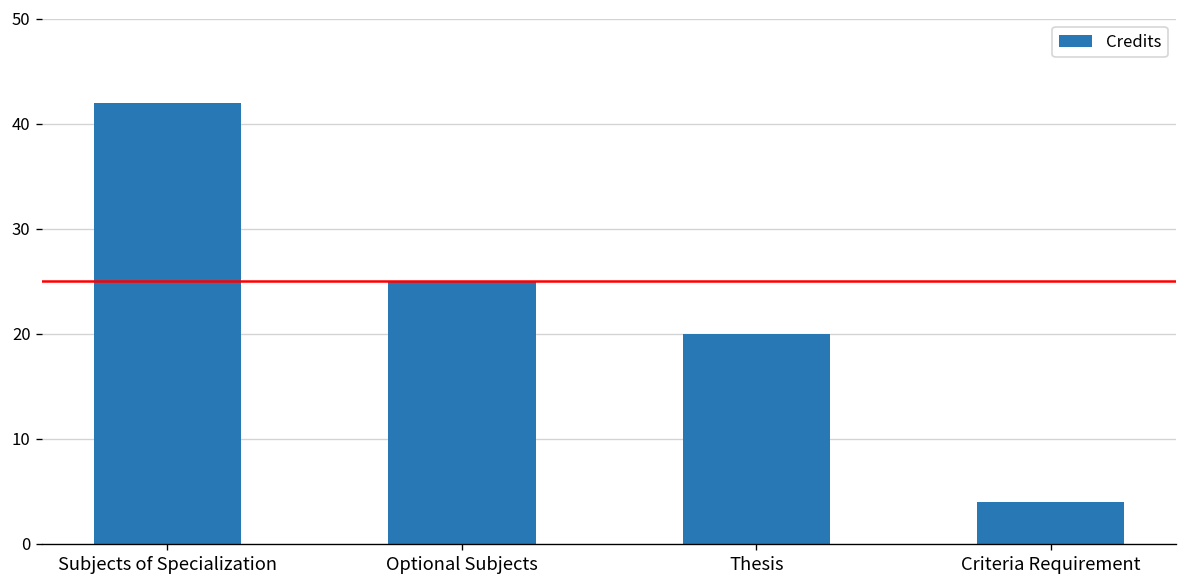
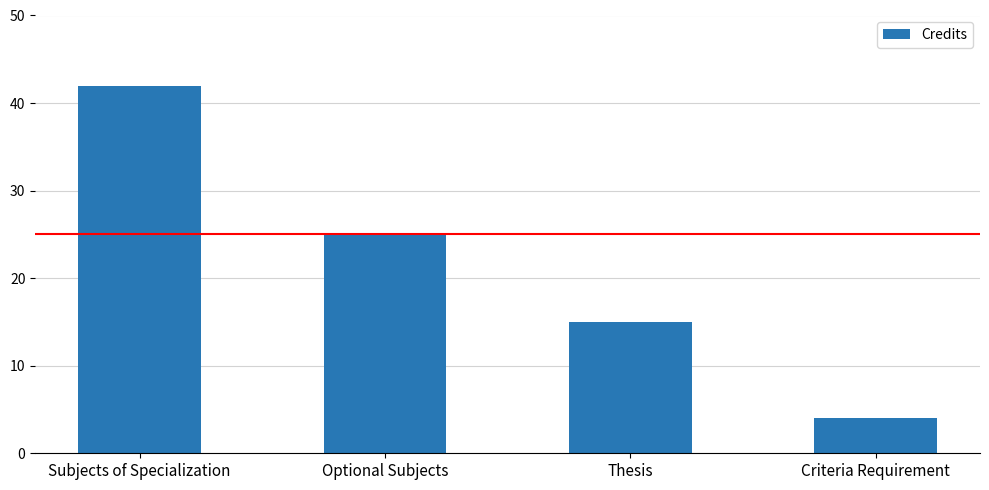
Thesis: 20 -> 15
